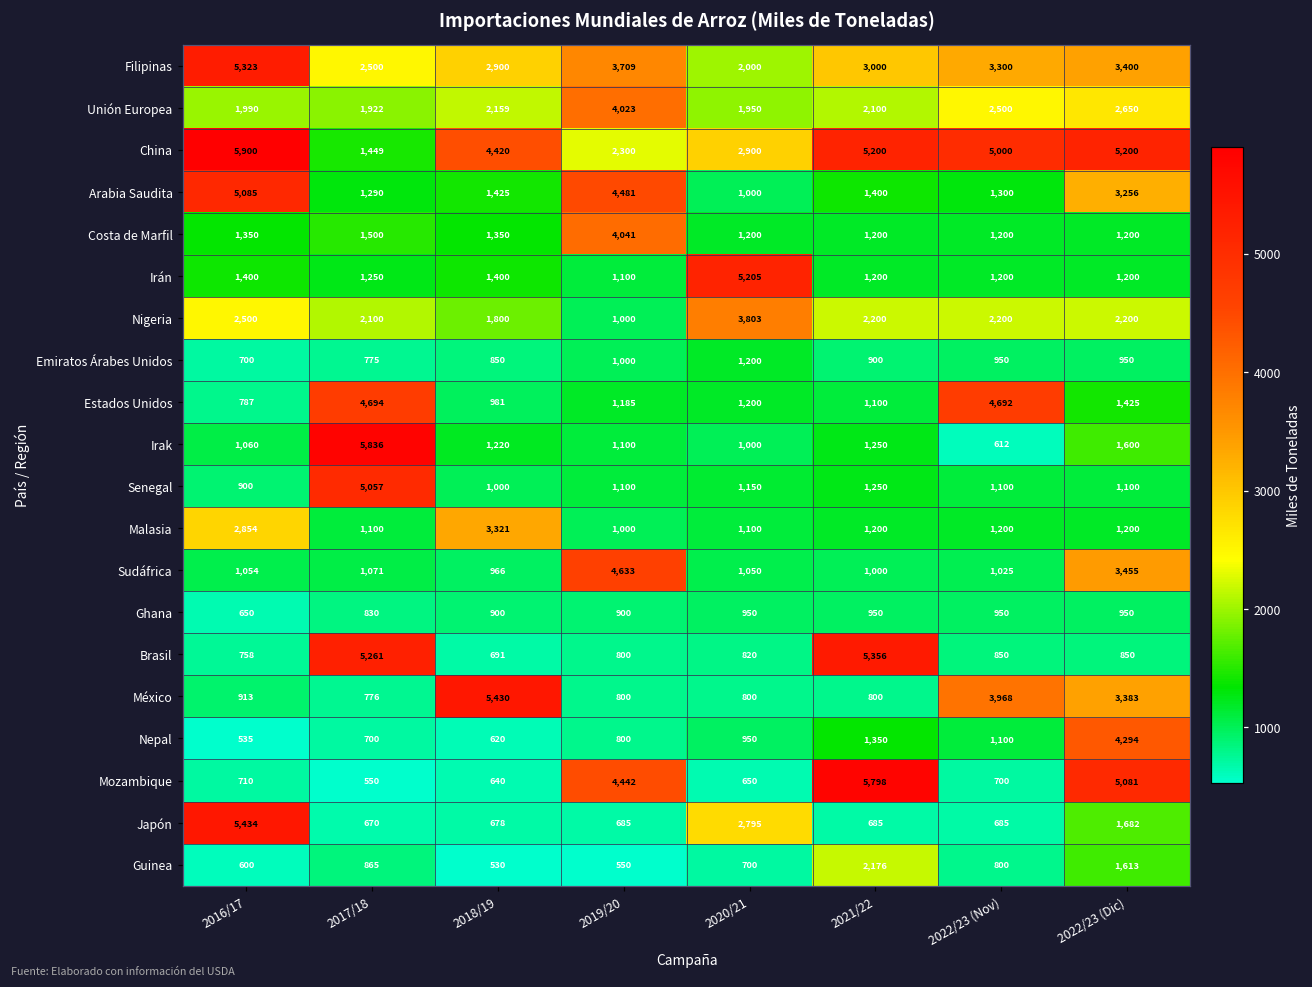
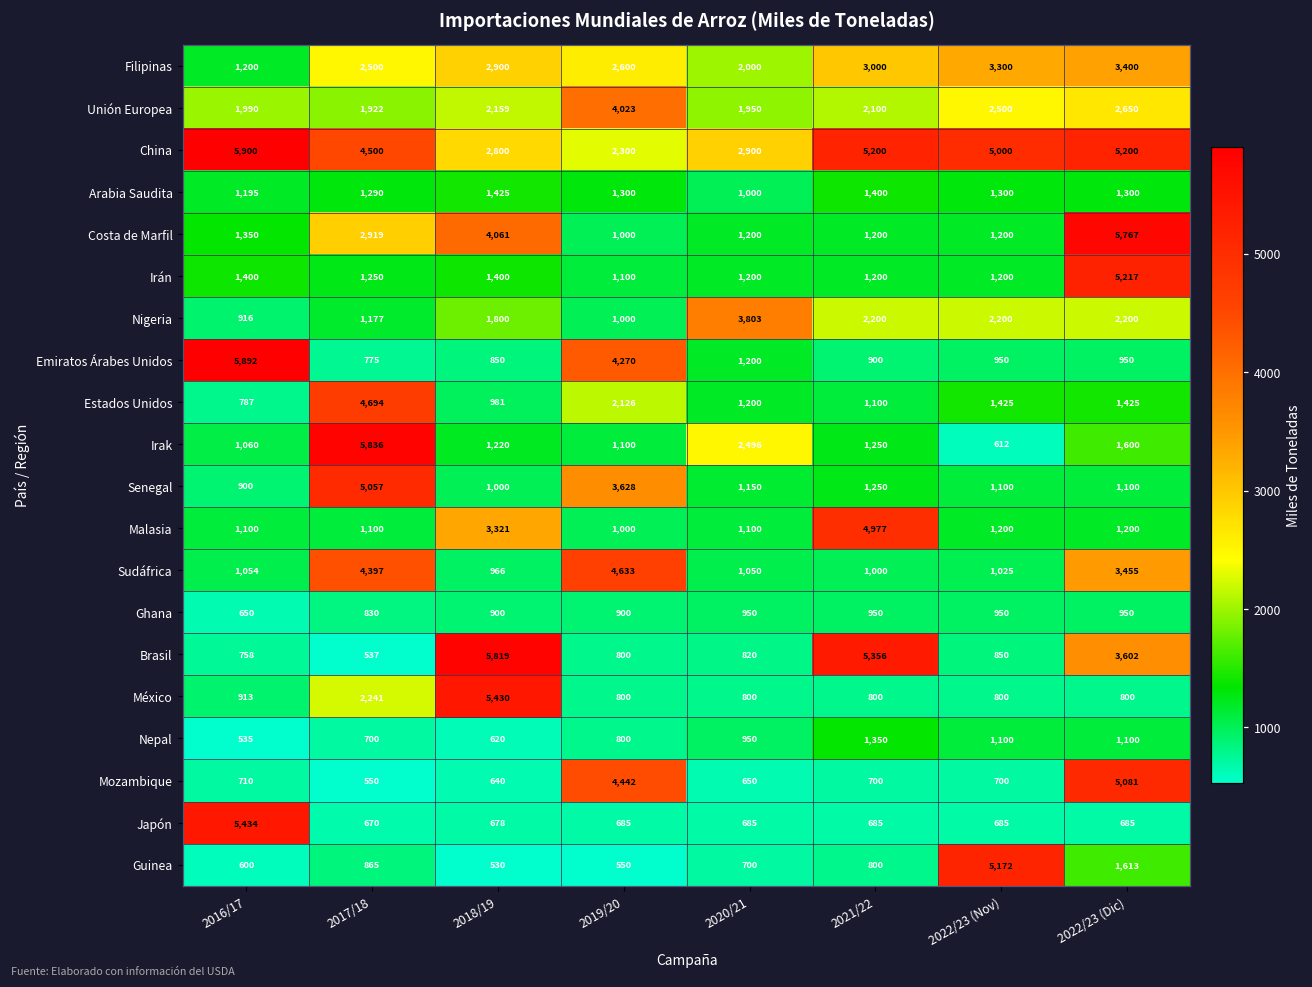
Filipinas, 2016/17: 5,323 -> 1,200
Filipinas, 2019/20: 3,709 -> 2,600
China, 2017/18: 1,449 -> 4,500
China, 2018/19: 4,420 -> 2,800
Arabia Saudita, 2016/17: 5,085 -> 1,195
Arabia Saudita, 2019/20: 4,481 -> 1,300
Arabia Saudita, 2022/23 (Dic): 3,256 -> 1,300
Costa de Marfil, 2017/18: 1,500 -> 2,919
Costa de Marfil, 2018/19: 1,350 -> 4,061
Costa de Marfil, 2019/20: 4,041 -> 1,000
Costa de Marfil, 2022/23 (Dic): 1,200 -> 5,767
Irán, 2020/21: 5,205 -> 1,200
Irán, 2022/23 (Dic): 1,200 -> 5,217
Nigeria, 2016/17: 2,500 -> 916
Nigeria, 2017/18: 2,100 -> 1,177
Emiratos Árabes Unidos, 2016/17: 700 -> 5,892
Emiratos Árabes Unidos, 2019/20: 1,000 -> 4,270
Estados Unidos, 2019/20: 1,185 -> 2,126
Estados Unidos, 2022/23 (Nov): 4,692 -> 1,425
Irak, 2020/21: 1,000 -> 2,496
Senegal, 2019/20: 1,100 -> 3,628
Malasia, 2016/17: 2,854 -> 1,100
Malasia, 2021/22: 1,200 -> 4,977
Sudáfrica, 2017/18: 1,071 -> 4,397
Brasil, 2017/18: 5,261 -> 537
Brasil, 2018/19: 691 -> 5,819
Brasil, 2022/23 (Dic): 850 -> 3,602
México, 2017/18: 776 -> 2,241
México, 2022/23 (Nov): 3,968 -> 800
México, 2022/23 (Dic): 3,383 -> 800
Nepal, 2022/23 (Dic): 4,294 -> 1,100
Mozambique, 2021/22: 5,798 -> 700
Japón, 2020/21: 2,795 -> 685
Japón, 2022/23 (Dic): 1,682 -> 685
Guinea, 2021/22: 2,176 -> 800
Guinea, 2022/23 (Nov): 800 -> 5,172
